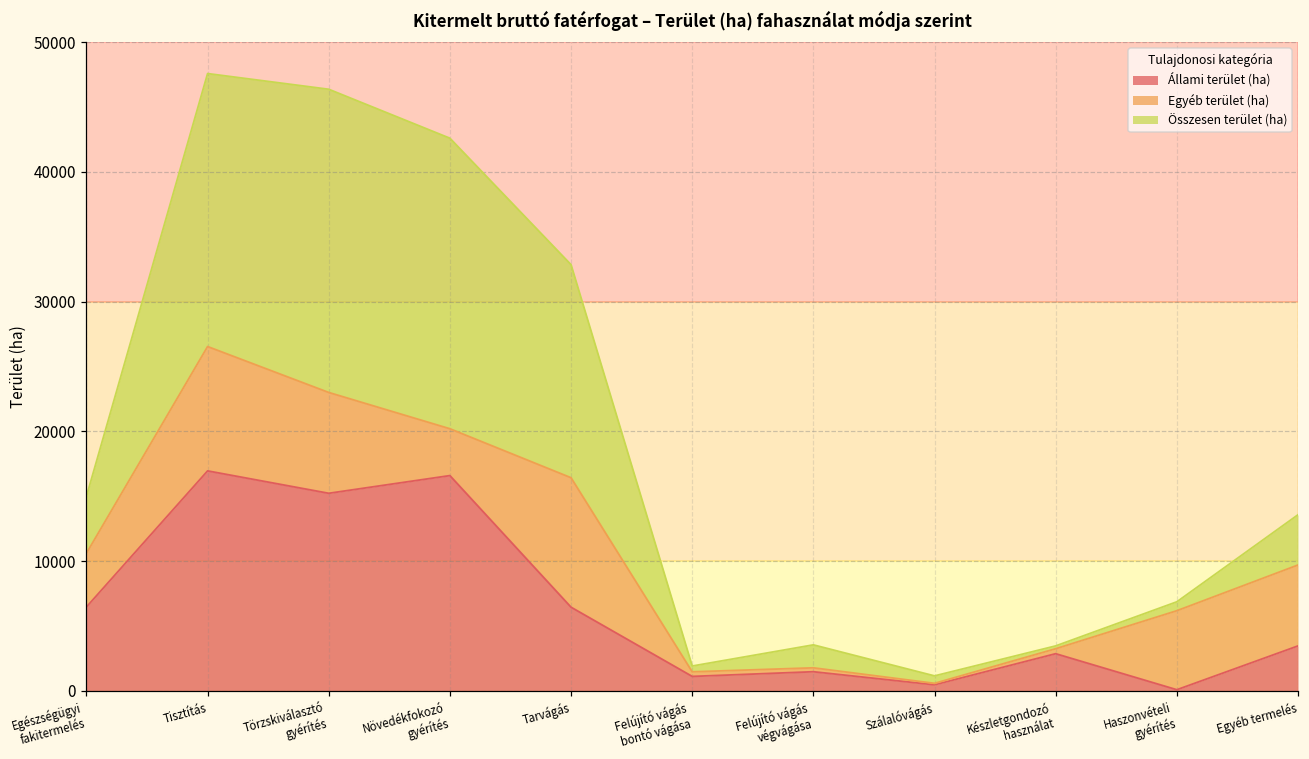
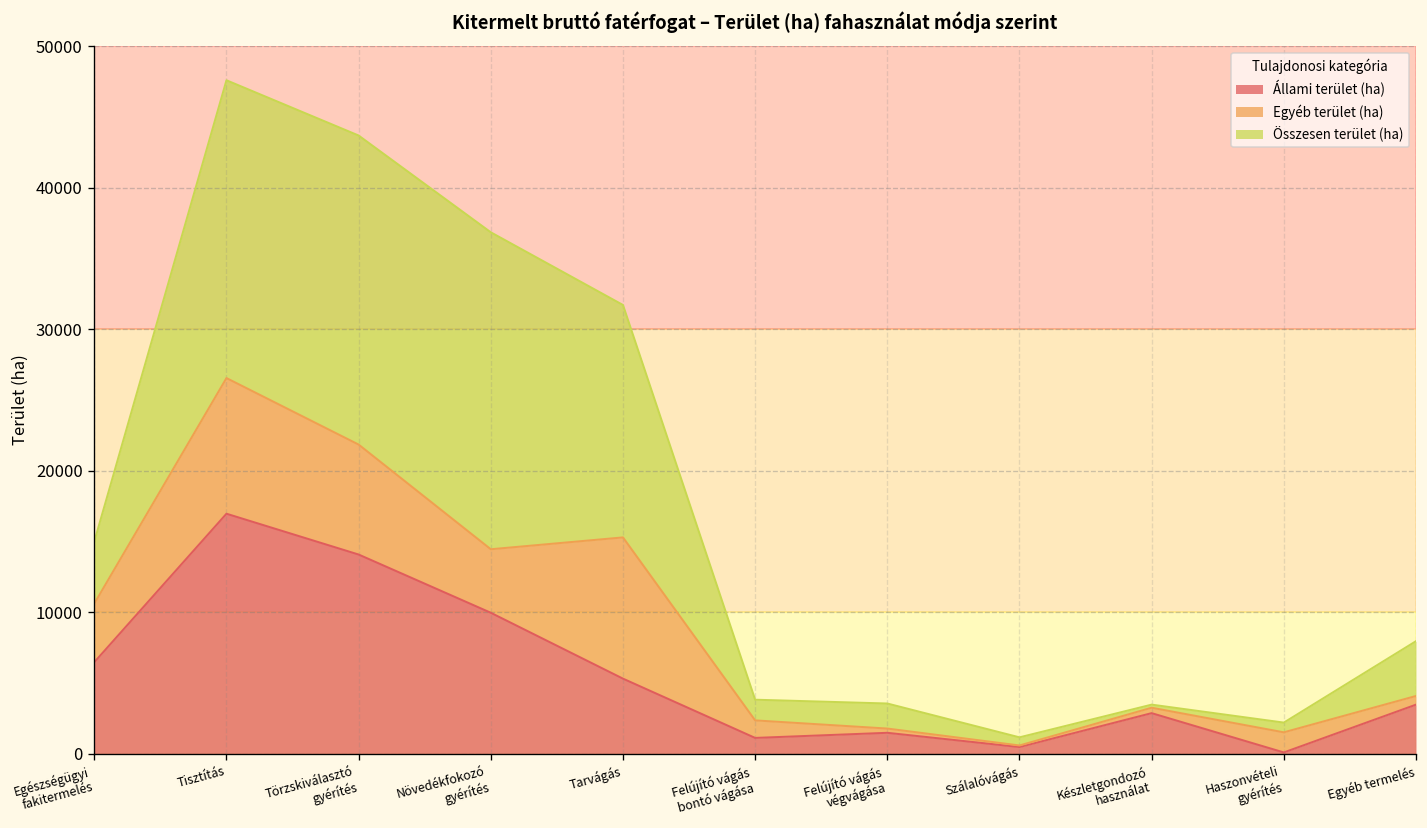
Állami terület (ha), Törzskiválasztó gyérítés: 15200 -> 14100
Összesen terület (ha), Törzskiválasztó gyérítés: 23400 -> 21800
Állami terület (ha), Növedékfokozó gyérítés: 16600 -> 10000
Egyéb terület (ha), Növedékfokozó gyérítés: 3600 -> 4500
Állami terület (ha), Tarvágás: 6400 -> 5300
Egyéb terület (ha), Felújító vágás bontó vágása: 400 -> 1200
Összesen terület (ha), Felújító vágás bontó vágása: 400 -> 1500
Egyéb terület (ha), Haszonvételi gyérítés: 6100 -> 1400
Egyéb terület (ha), Egyéb termelés: 6200 -> 600
